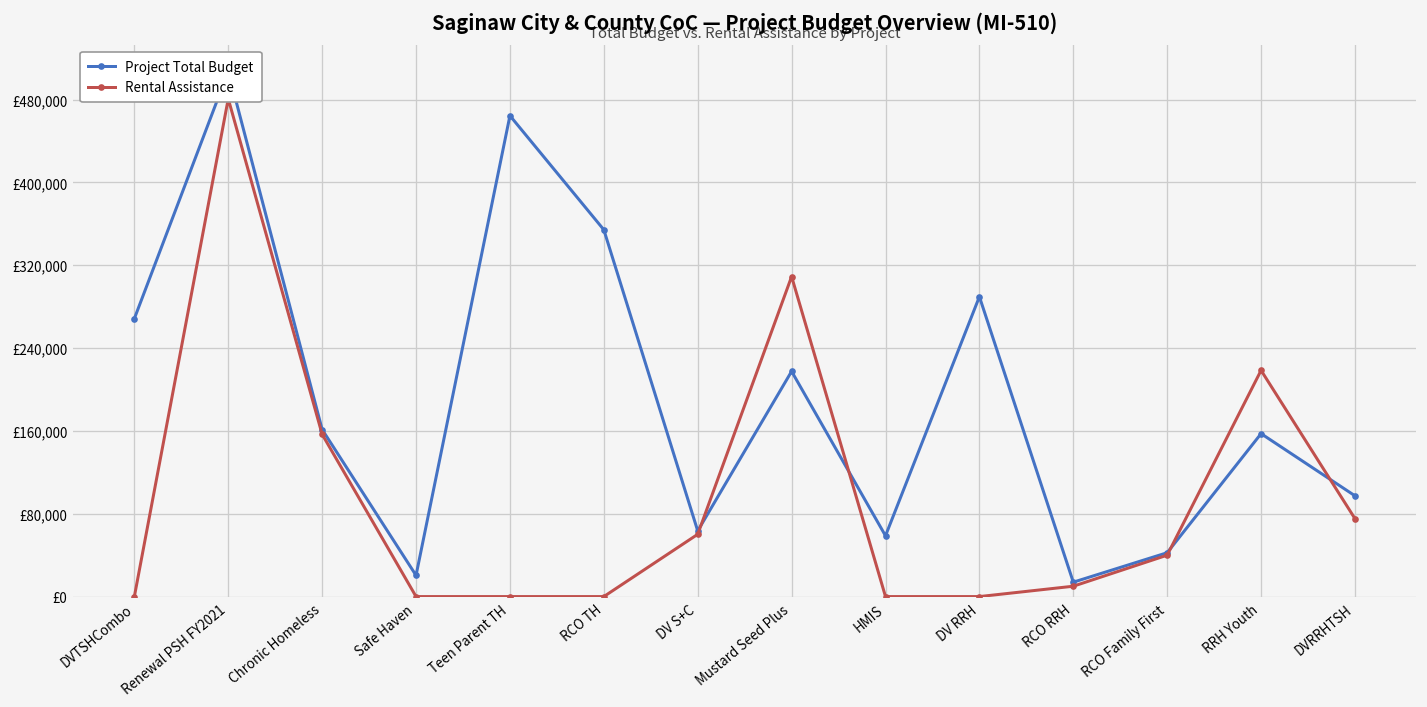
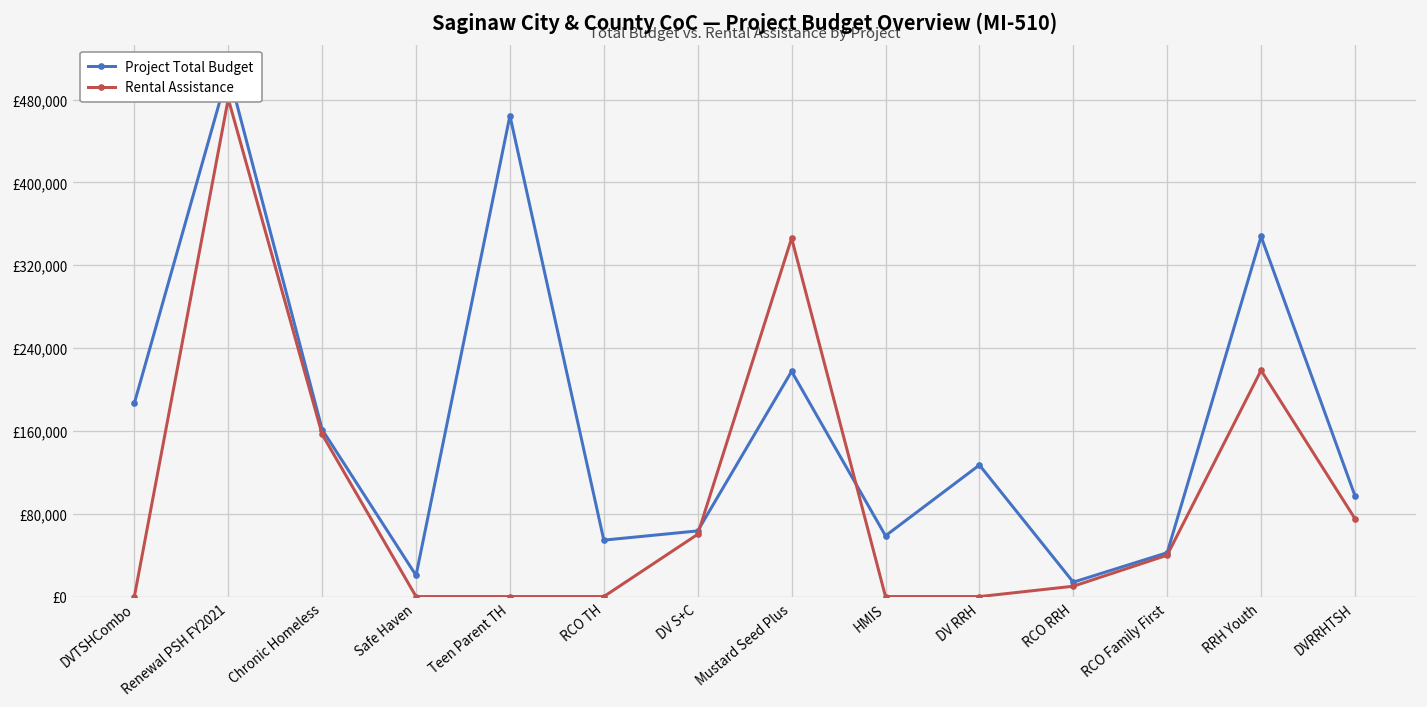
Project Total Budget, DVTSHCombo: £270,000 -> £190,000
Project Total Budget, RCO TH: £350,000 -> £50,000
Rental Assistance, Mustard Seed Plus: £310,000 -> £350,000
Project Total Budget, DV RRH: £290,000 -> £130,000
Project Total Budget, RRH Youth: £160,000 -> £350,000
